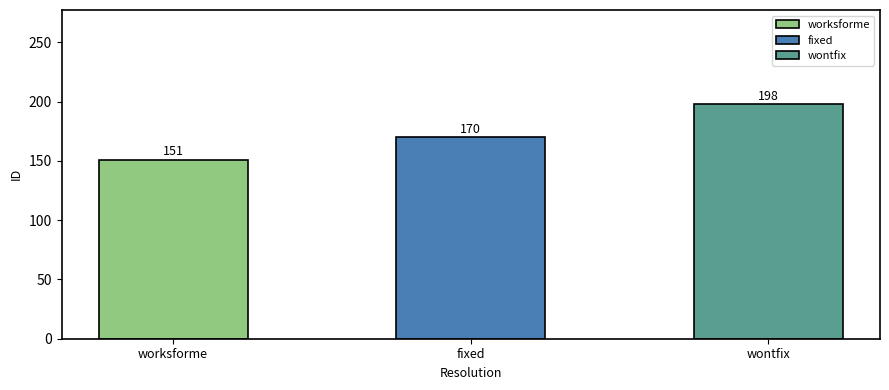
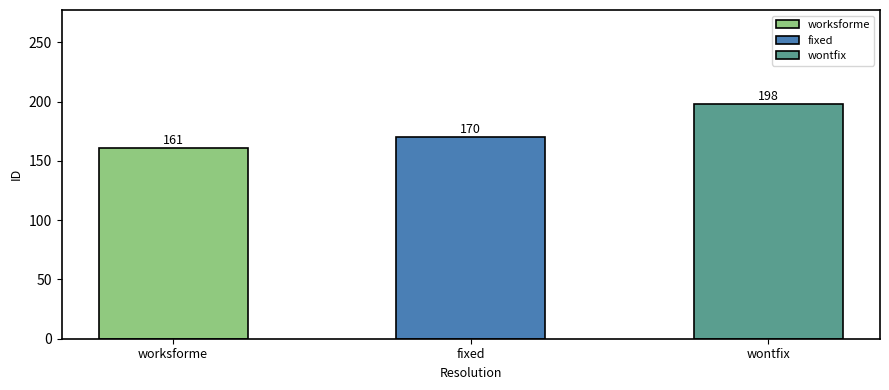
worksforme: 151 -> 161
